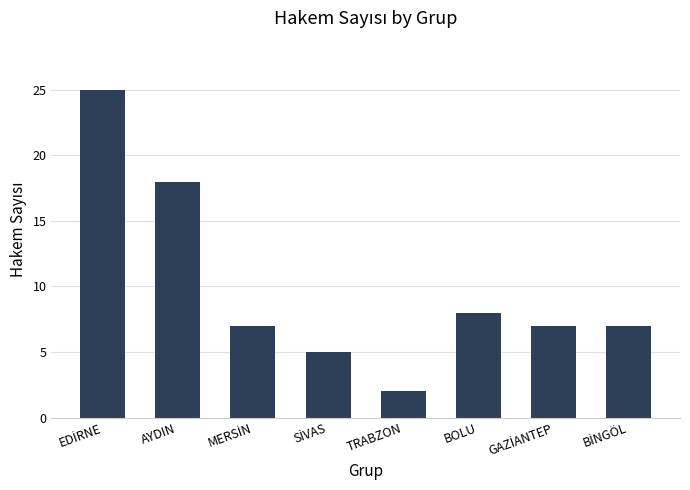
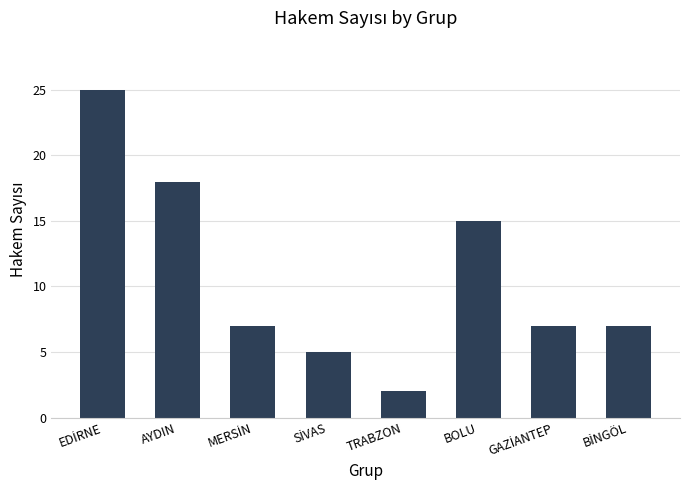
BOLU: 8 -> 15
